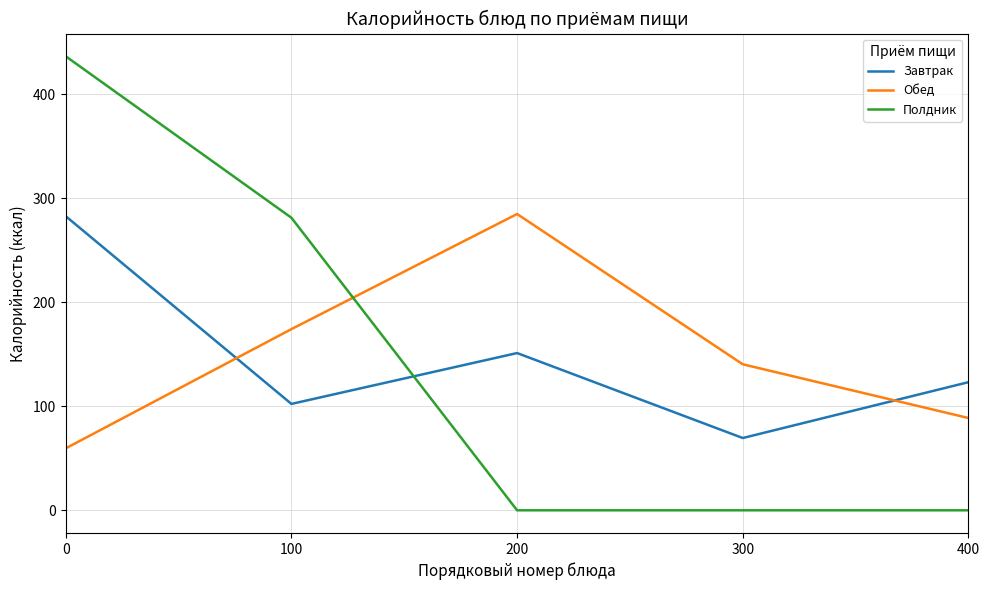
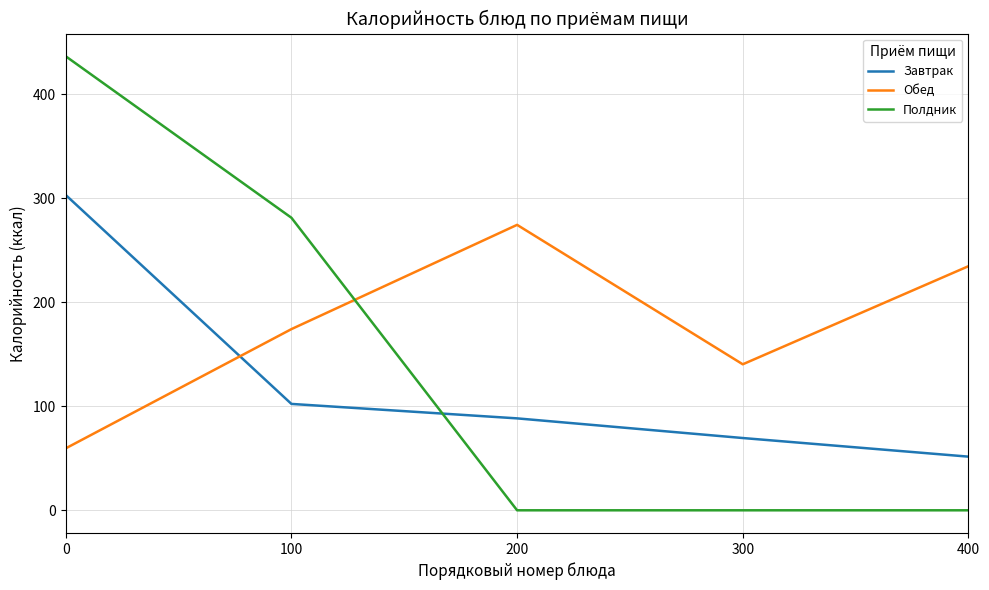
Завтрак, 0: 283 -> 303
Завтрак, 200: 151 -> 88
Обед, 200: 285 -> 274
Завтрак, 400: 123 -> 52
Обед, 400: 89 -> 235
